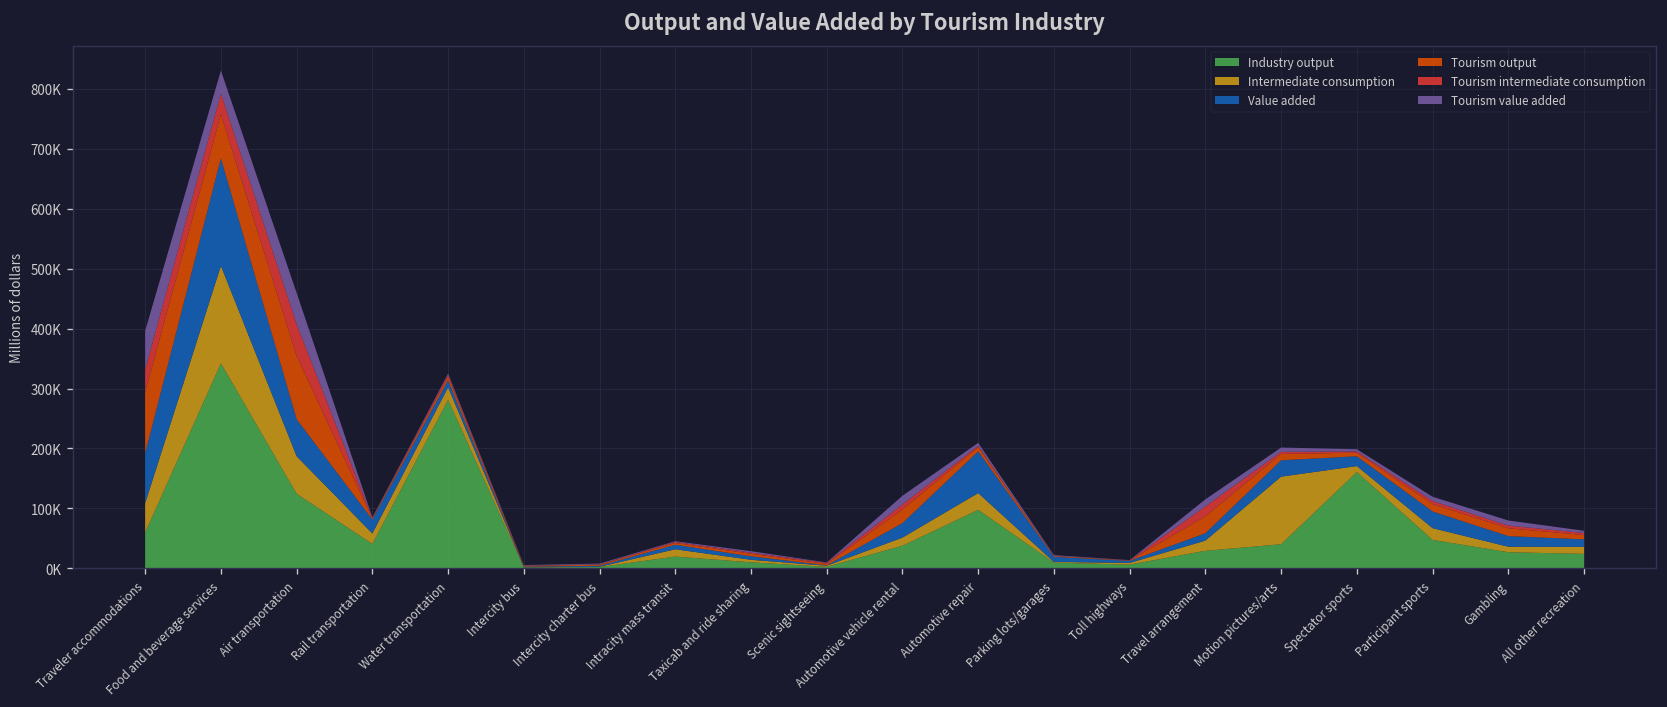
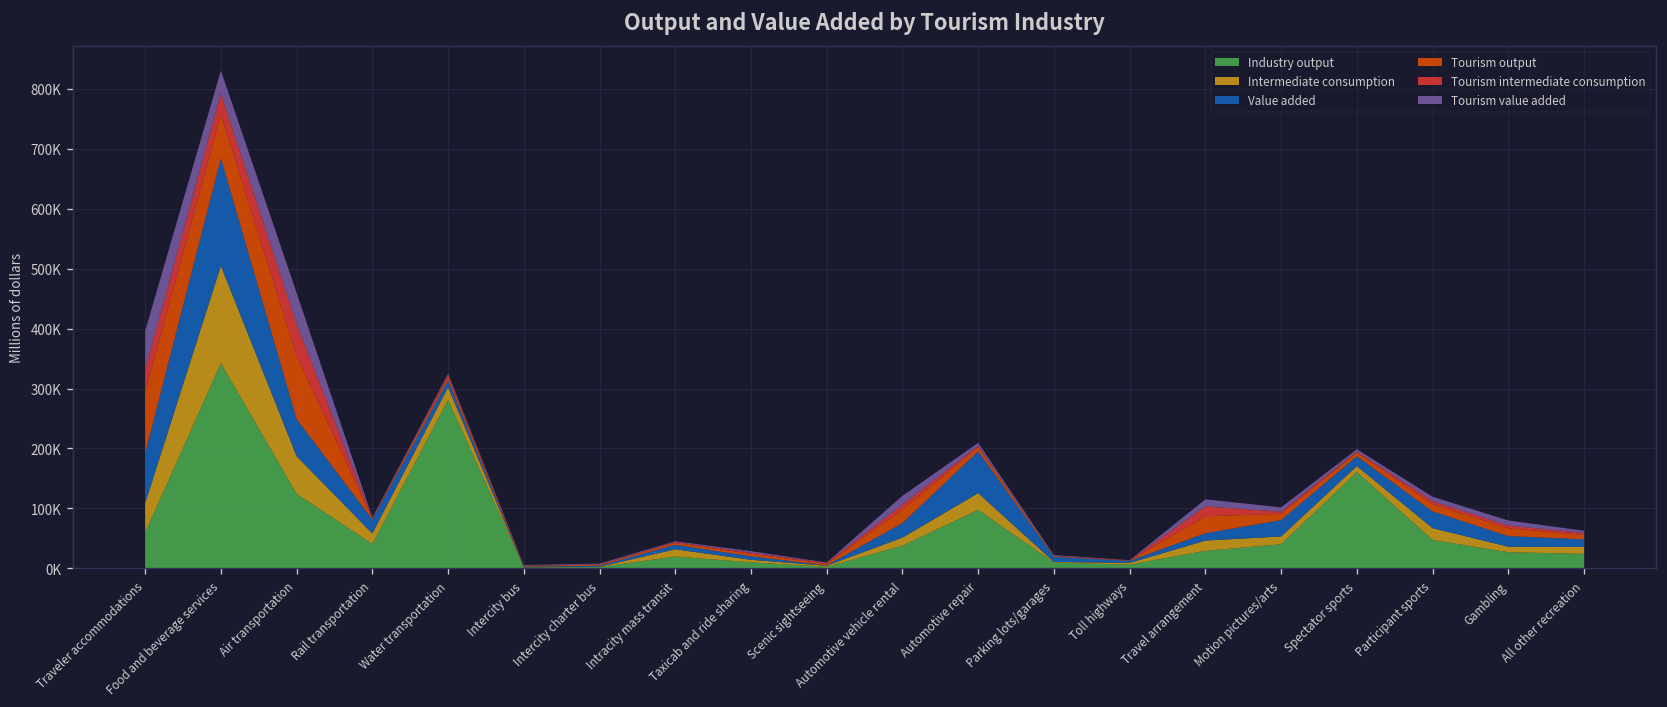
Intermediate consumption, Motion pictures/arts: 110000 -> 10000
